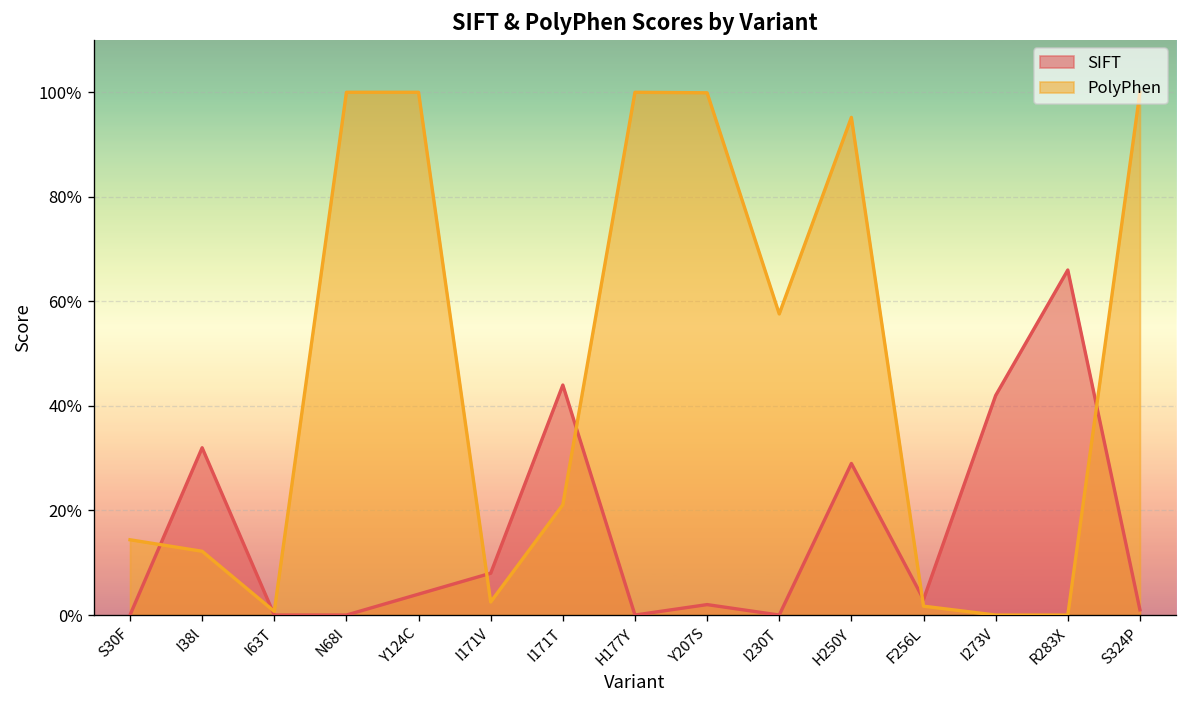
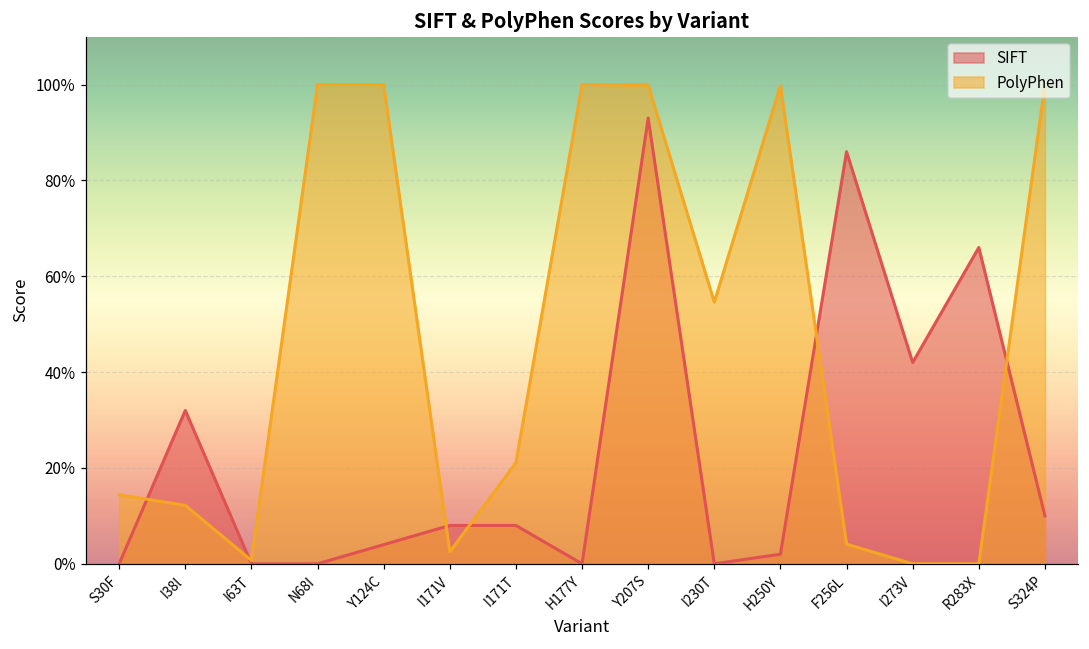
SIFT, I171T: 44% -> 8%
SIFT, Y207S: 2% -> 93%
PolyPhen, I230T: 58% -> 55%
SIFT, H250Y: 29% -> 2%
PolyPhen, H250Y: 95% -> 100%
SIFT, F256L: 3% -> 86%
PolyPhen, F256L: 2% -> 4%
SIFT, S324P: 1% -> 10%
